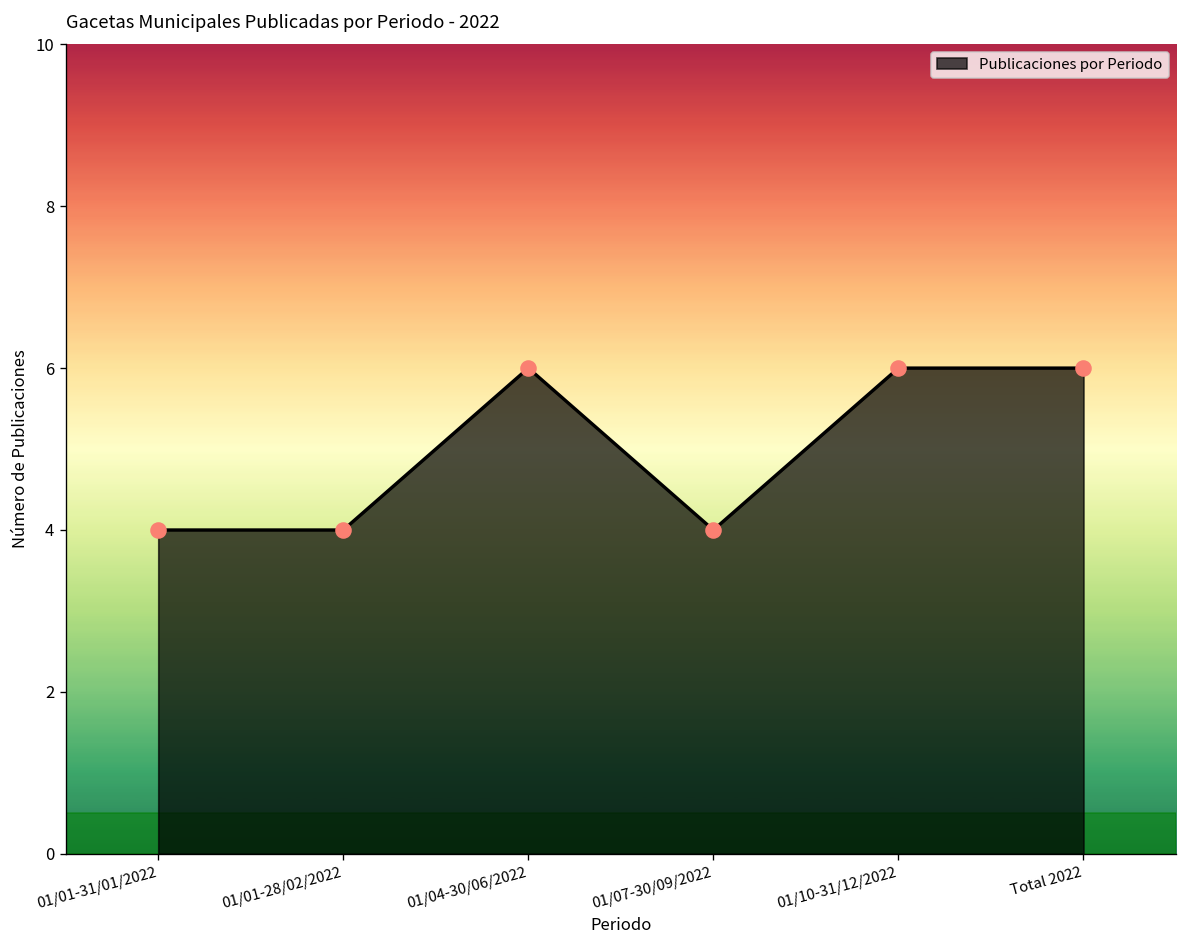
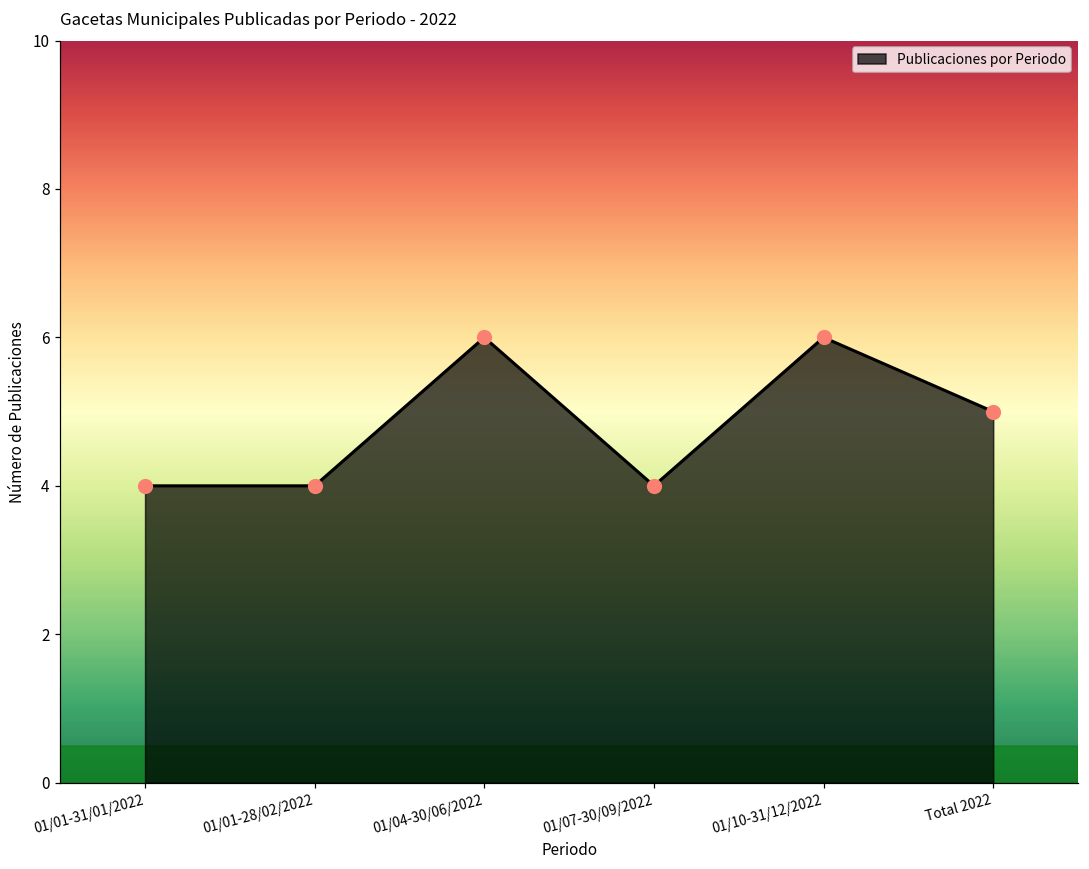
Total 2022: 6 -> 5
